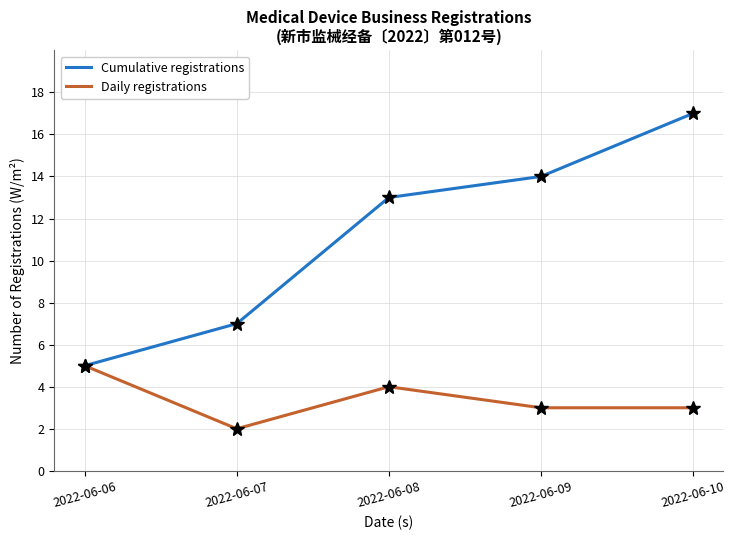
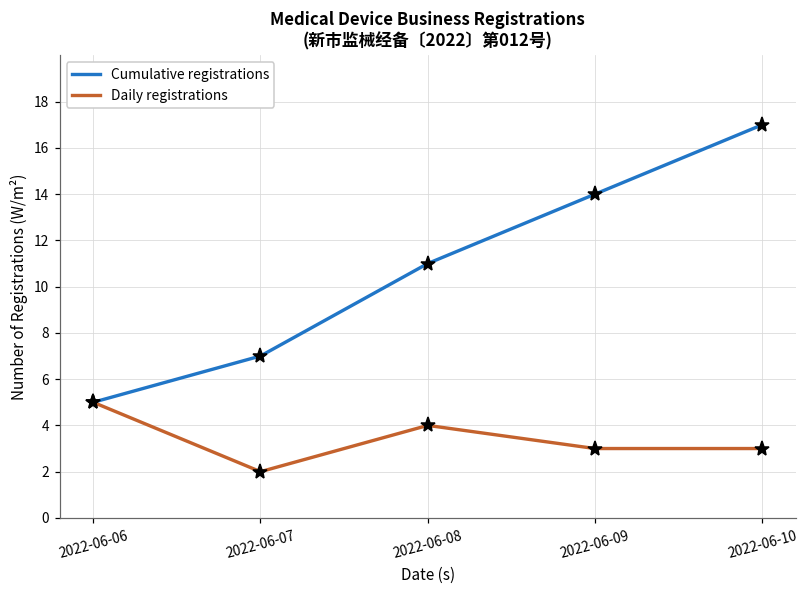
Cumulative registrations, 2022-06-08: 13 -> 11
